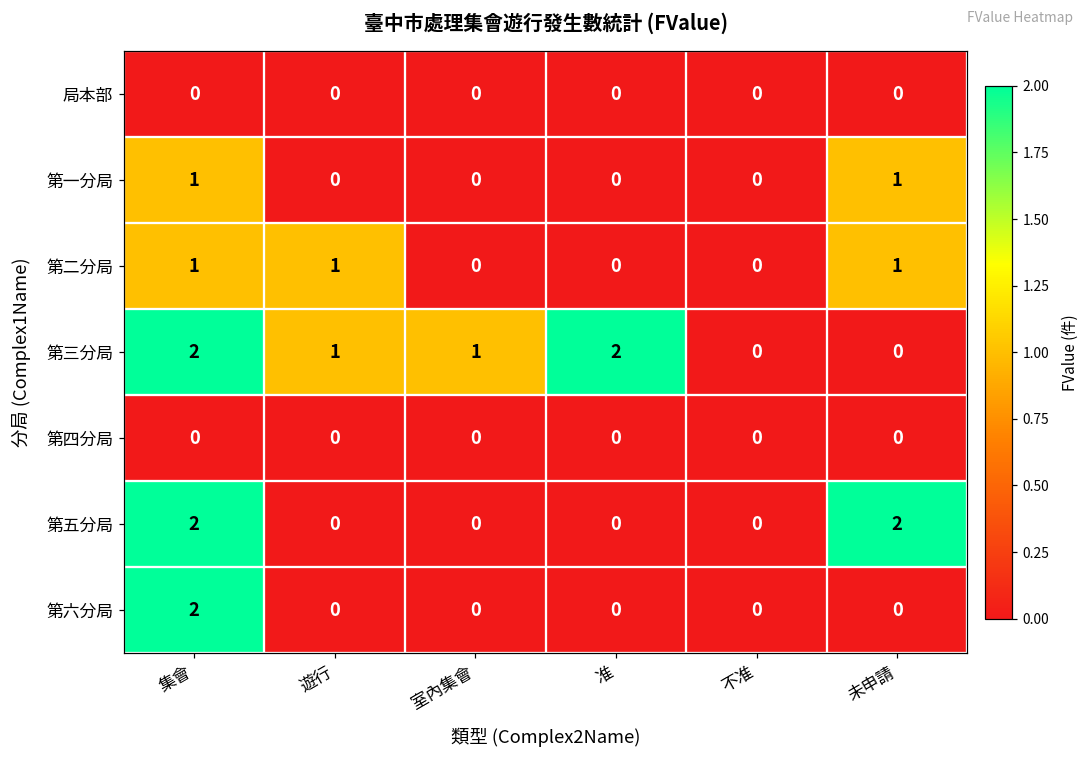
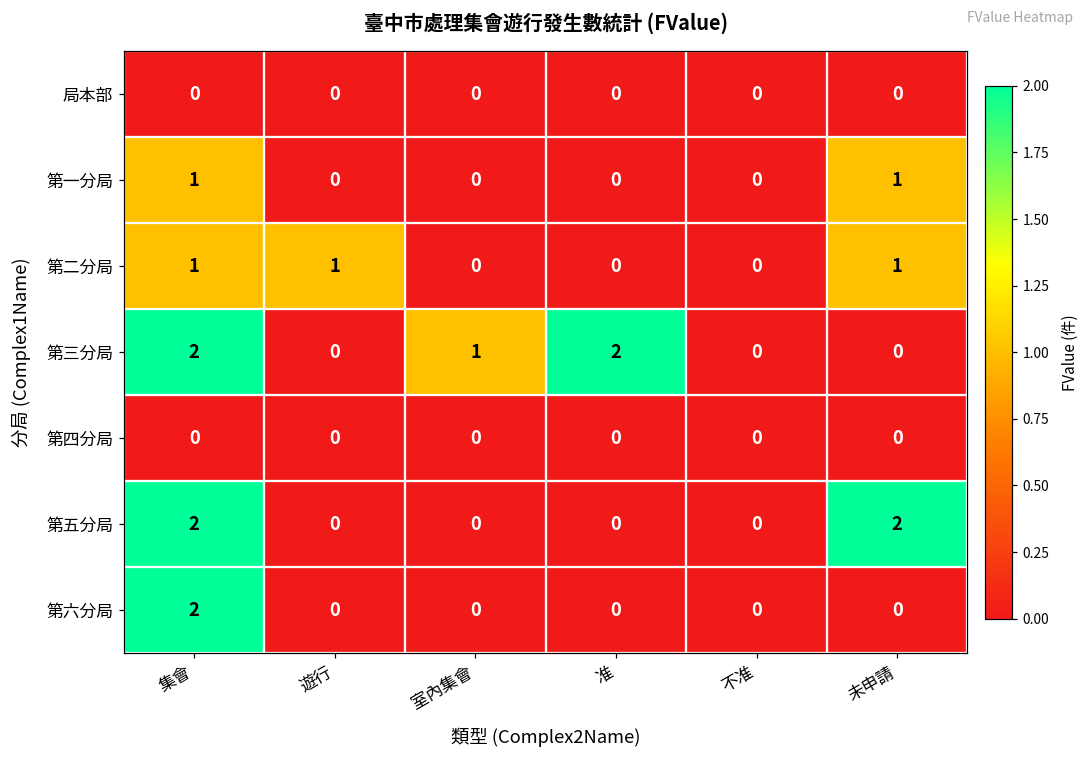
第三分局, 遊行: 1 -> 0
